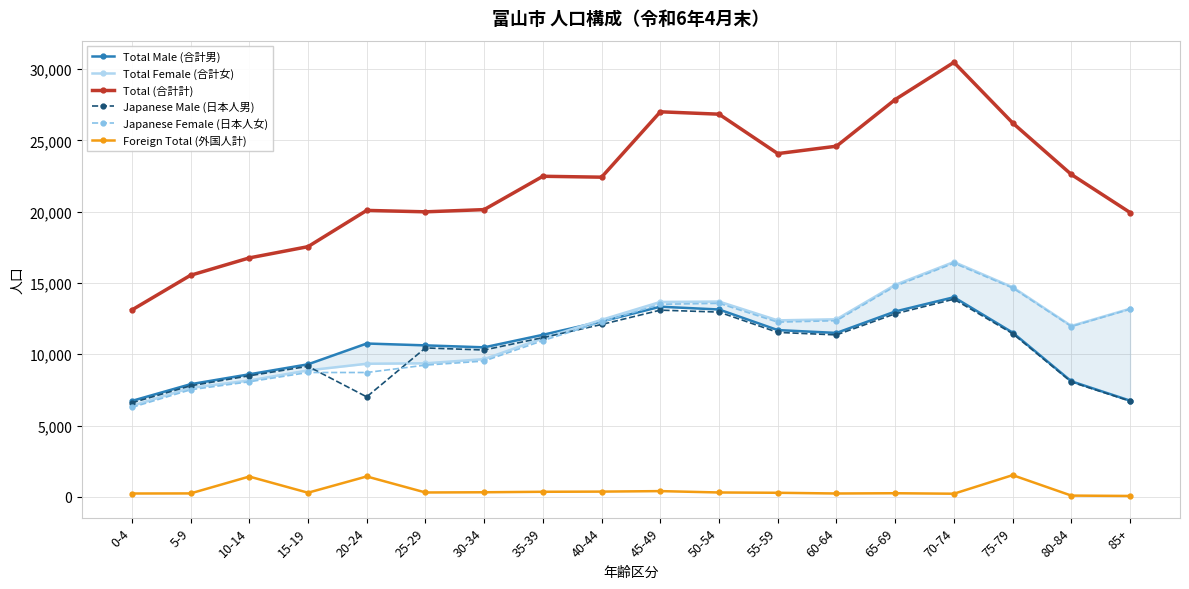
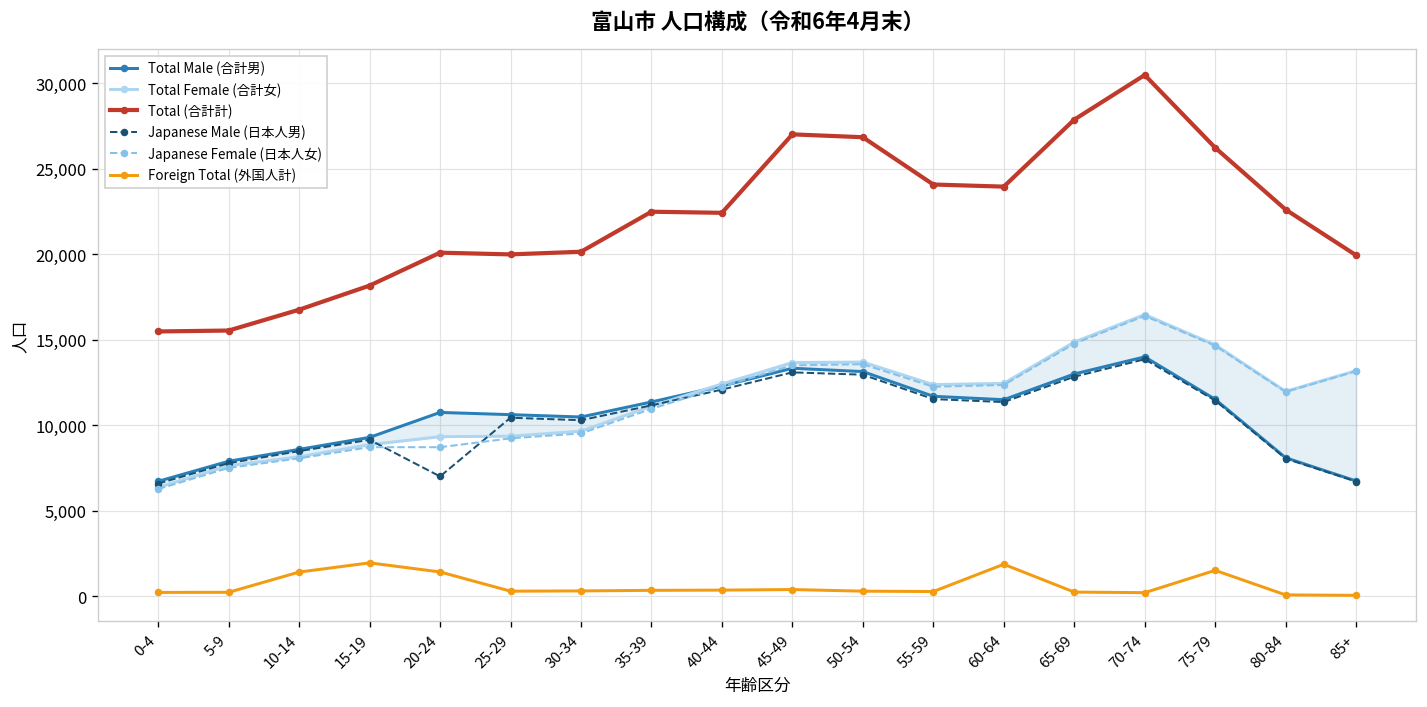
Total (合計計), 0-4: 13,100 -> 15,500
Total (合計計), 15-19: 17,500 -> 18,200
Foreign Total (外国人計), 15-19: 300 -> 2,000
Total (合計計), 60-64: 24,600 -> 24,000
Foreign Total (外国人計), 60-64: 200 -> 1,900
